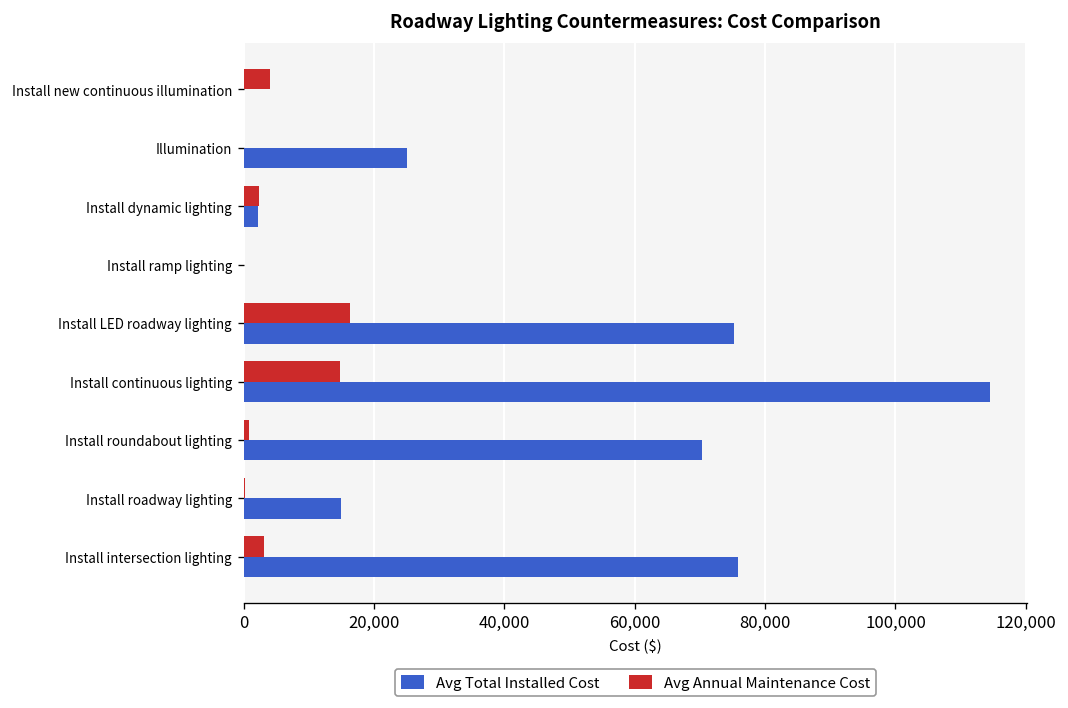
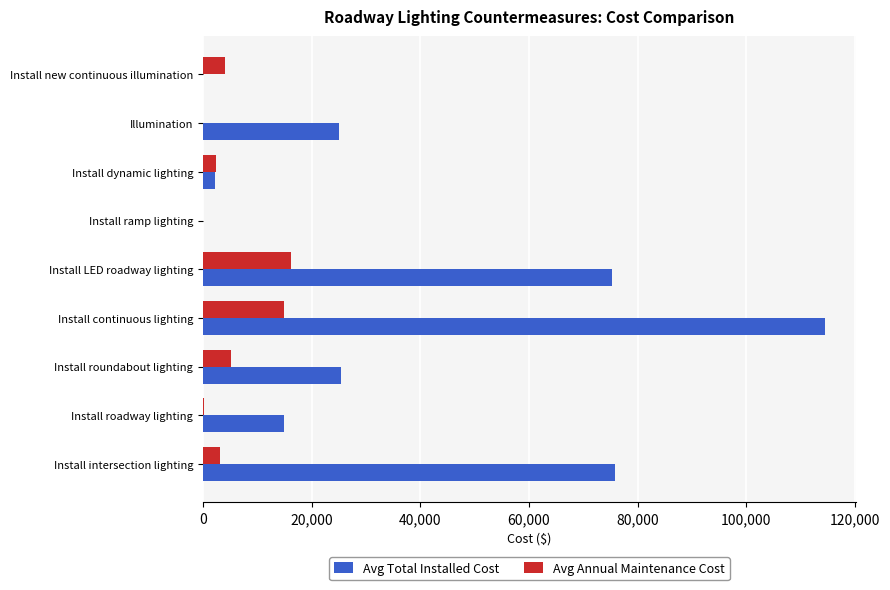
Avg Annual Maintenance Cost, Install roundabout lighting: 1,000 -> 5,000
Avg Total Installed Cost, Install roundabout lighting: 70,000 -> 25,000
